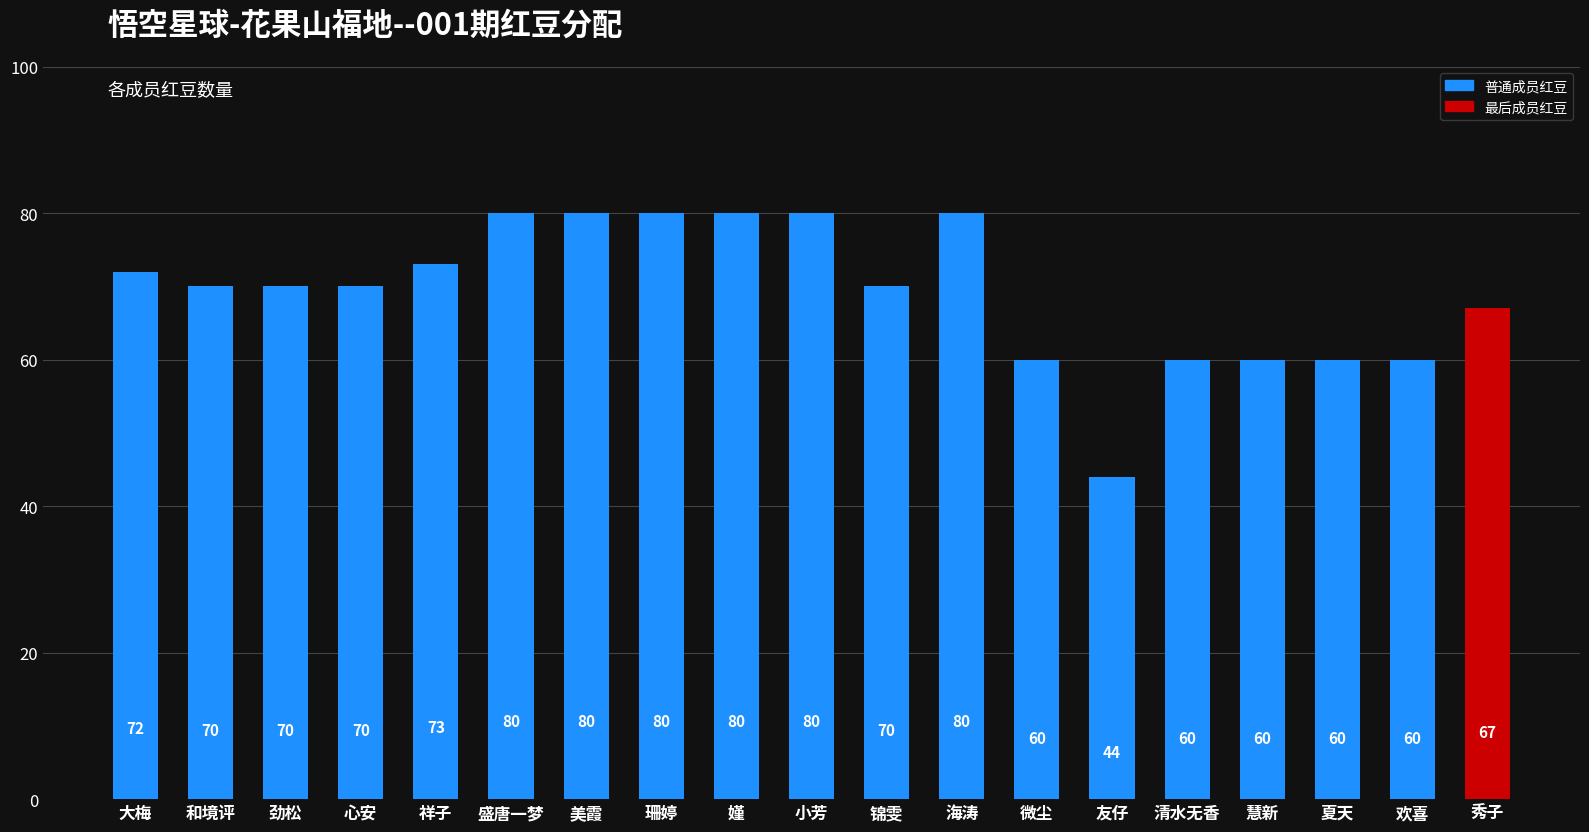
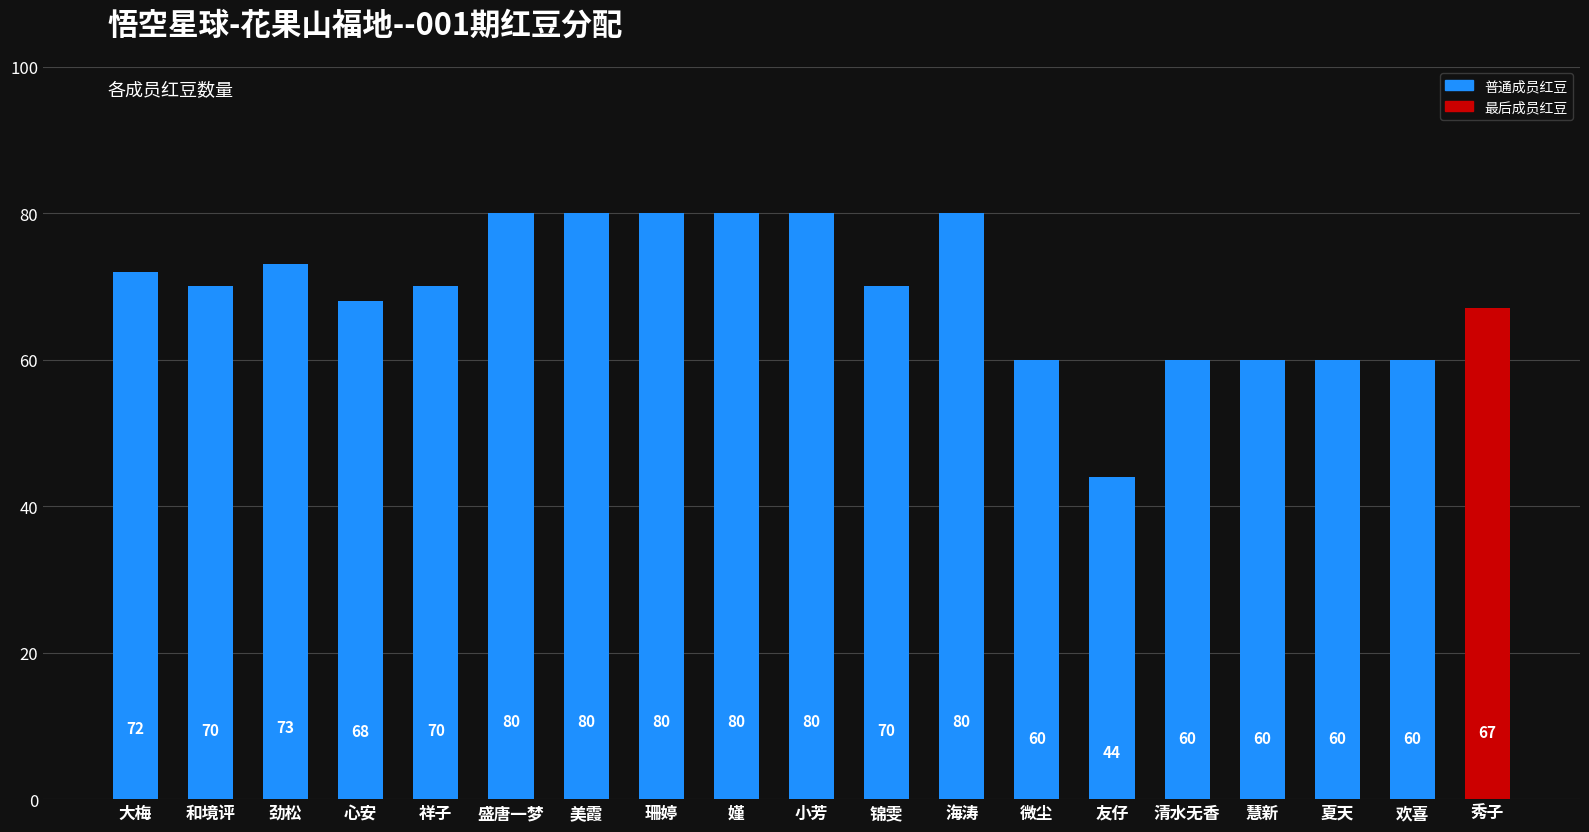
劲松: 70 -> 73
心安: 70 -> 68
祥子: 73 -> 70
